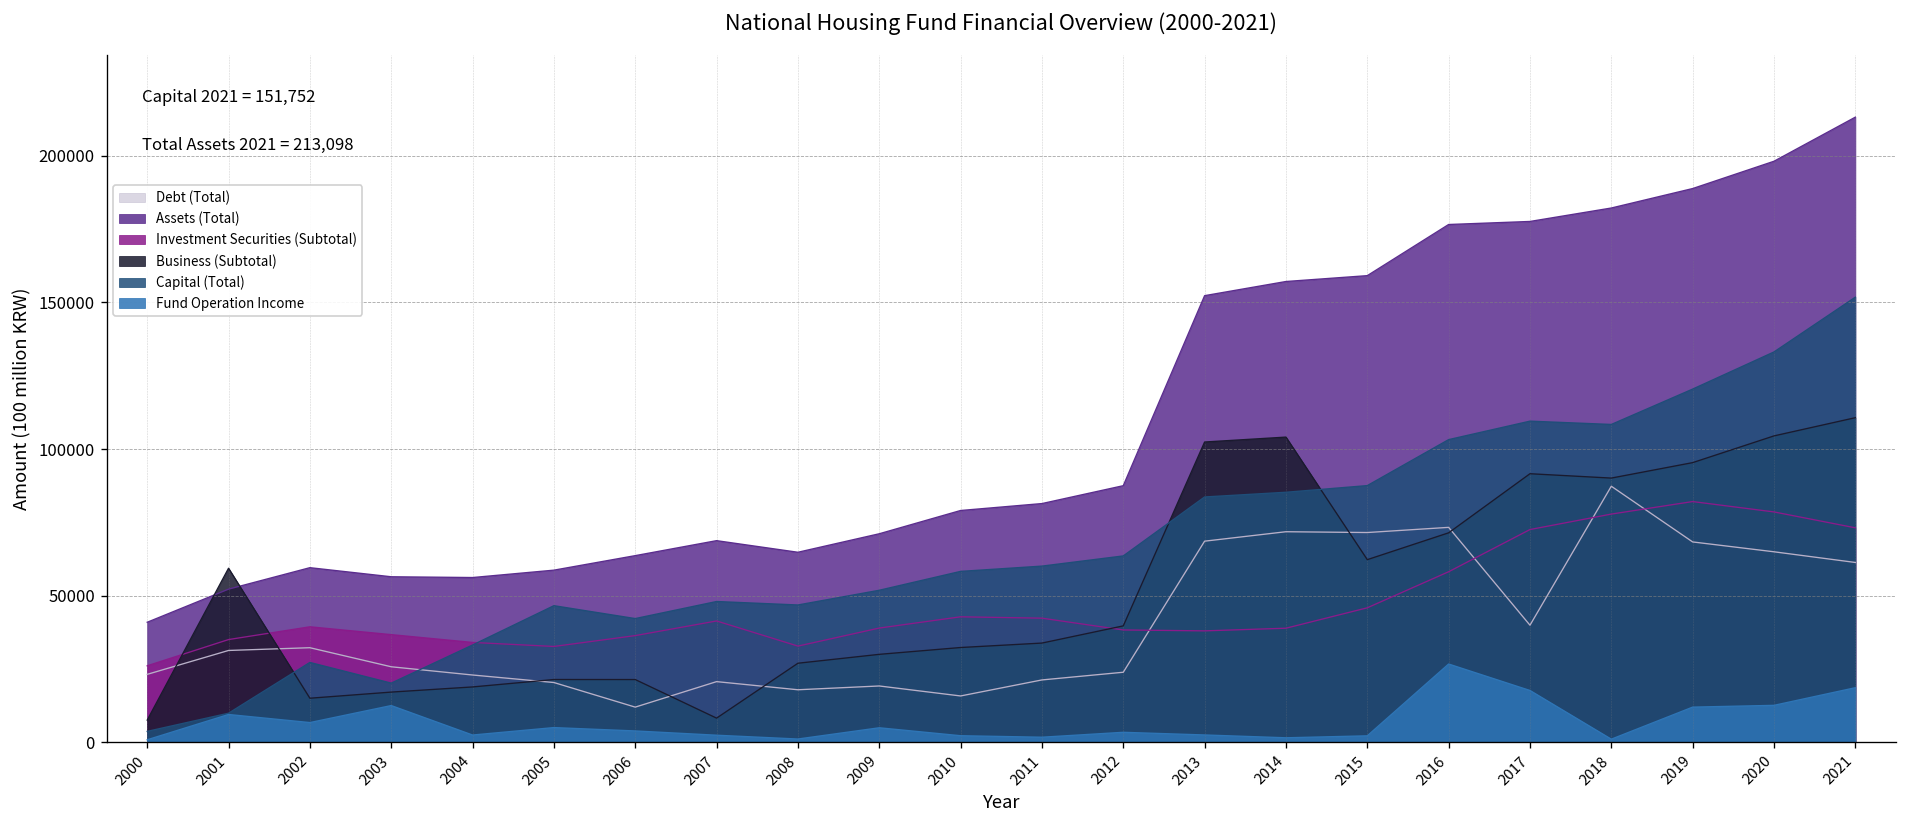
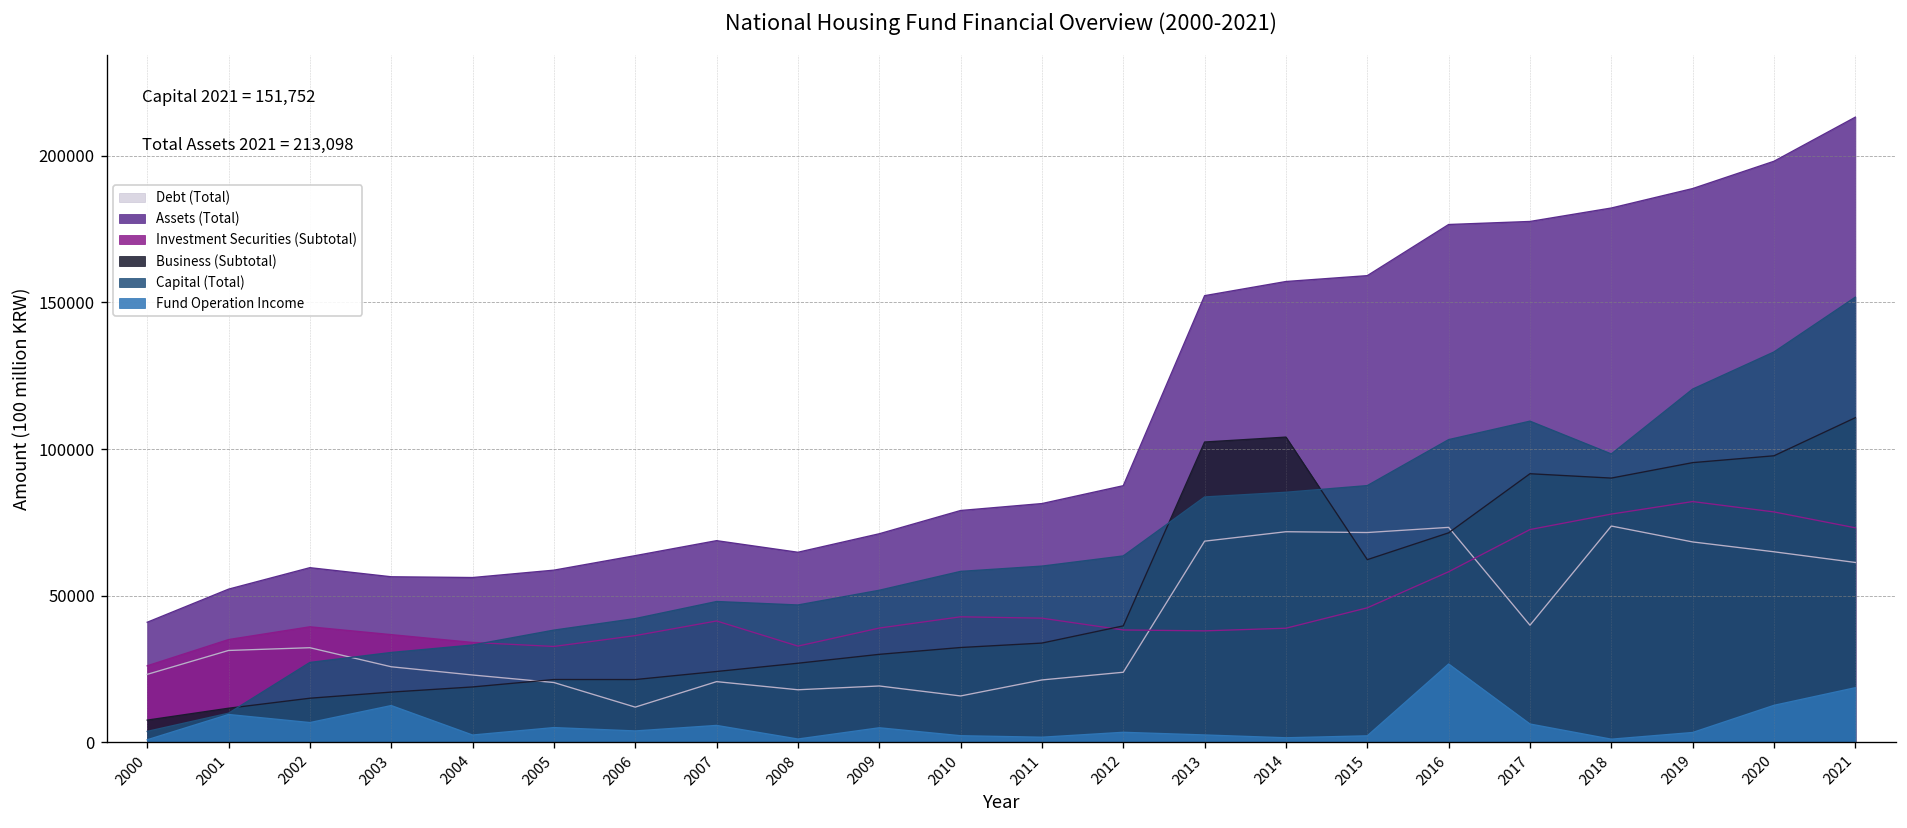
Business (Subtotal), 2001: 59000 -> 12000
Capital (Total), 2003: 20000 -> 31000
Capital (Total), 2005: 47000 -> 38000
Business (Subtotal), 2007: 8000 -> 24000
Fund Operation Income, 2007: 2000 -> 6000
Fund Operation Income, 2017: 18000 -> 6000
Debt (Total), 2018: 87000 -> 74000
Capital (Total), 2018: 108000 -> 98000
Fund Operation Income, 2019: 12000 -> 3000
Business (Subtotal), 2020: 104000 -> 98000
